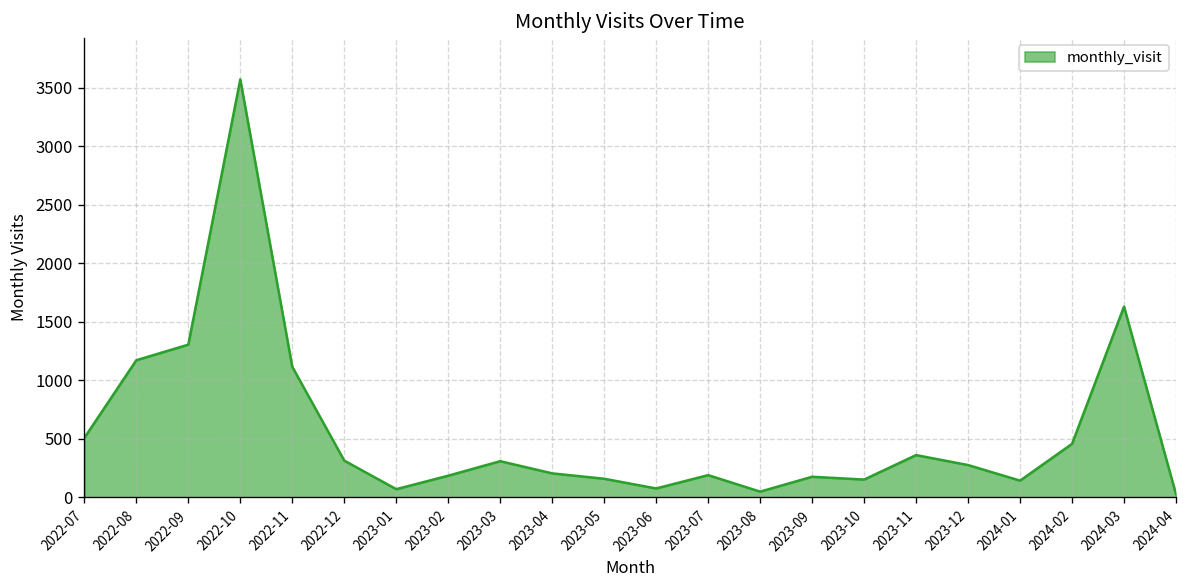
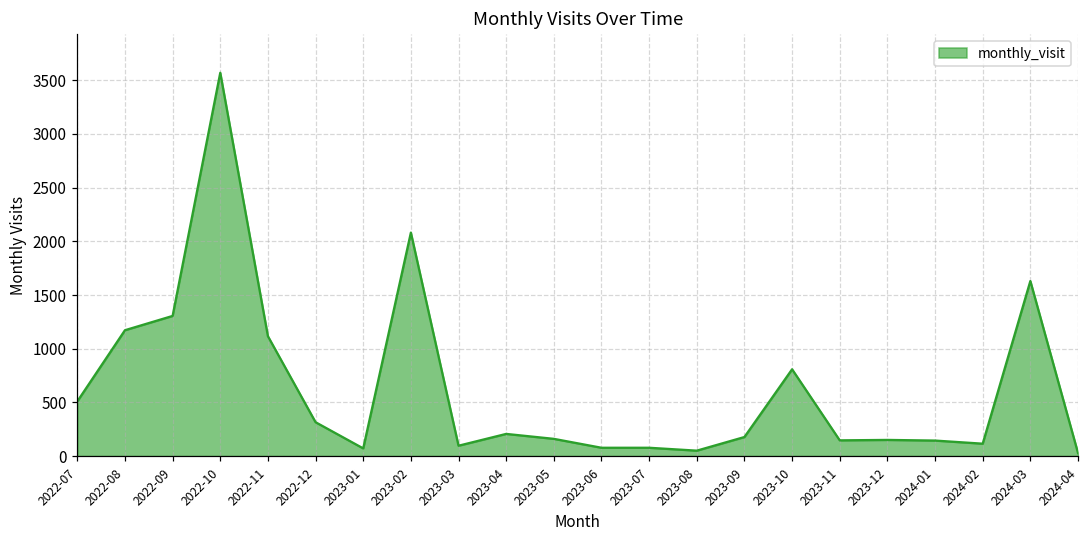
2023-02: 200 -> 2100
2023-03: 300 -> 100
2023-07: 200 -> 100
2023-10: 200 -> 800
2023-11: 400 -> 100
2023-12: 300 -> 200
2024-02: 500 -> 100
